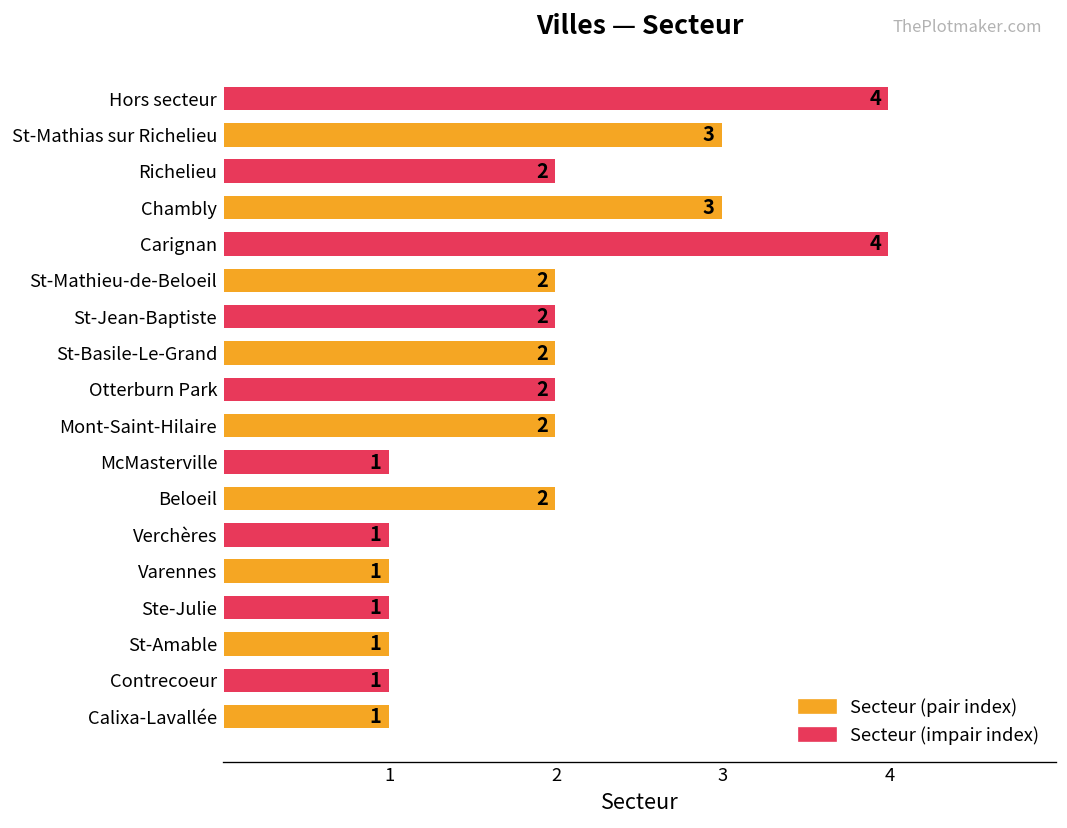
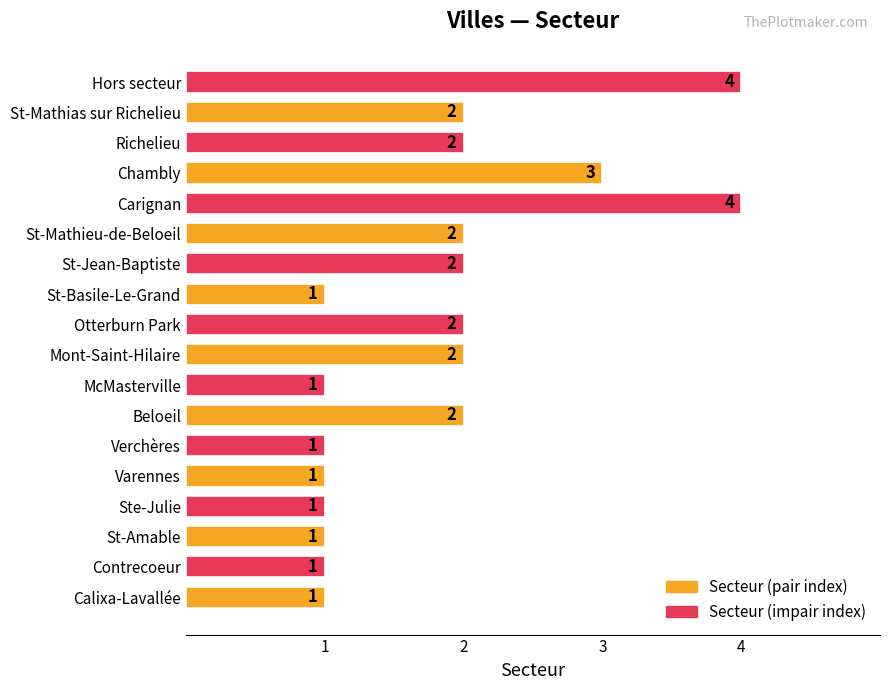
St-Mathias sur Richelieu: 3 -> 2
St-Basile-Le-Grand: 2 -> 1
